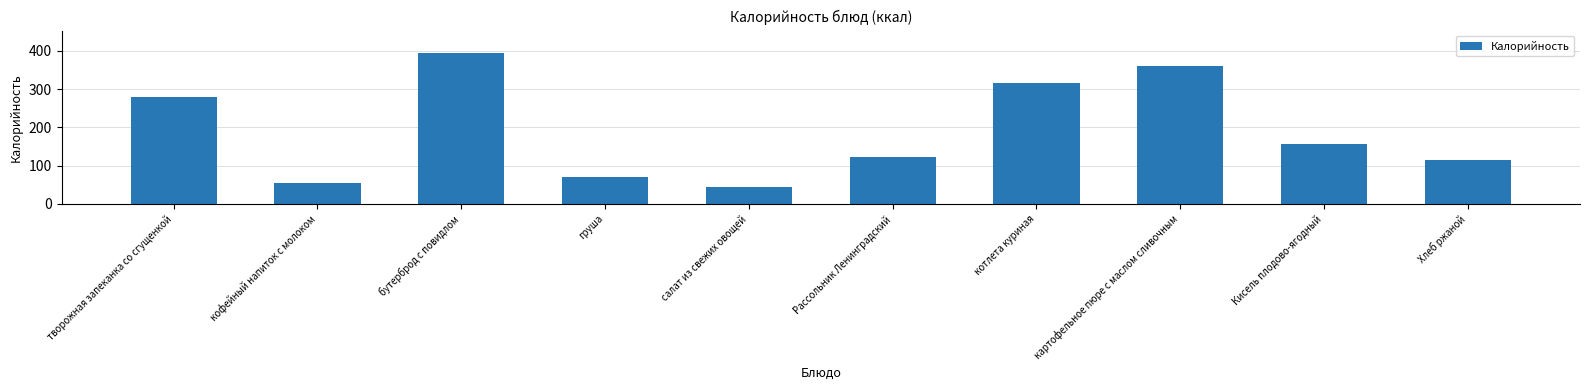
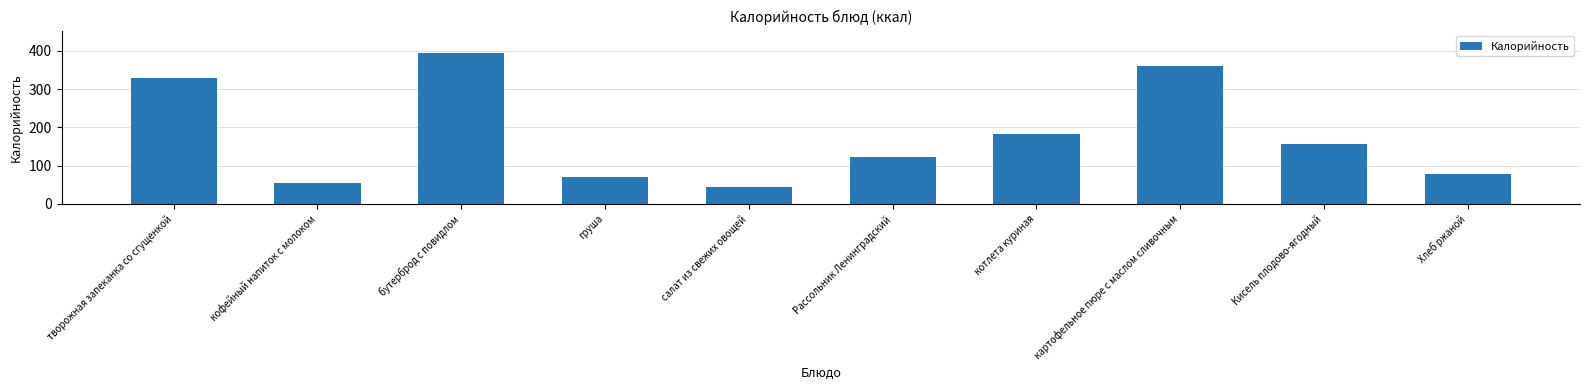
творожная запеканка со сгущенкой: 280 -> 330
котлета куриная: 320 -> 180
Хлеб ржаной: 120 -> 80
